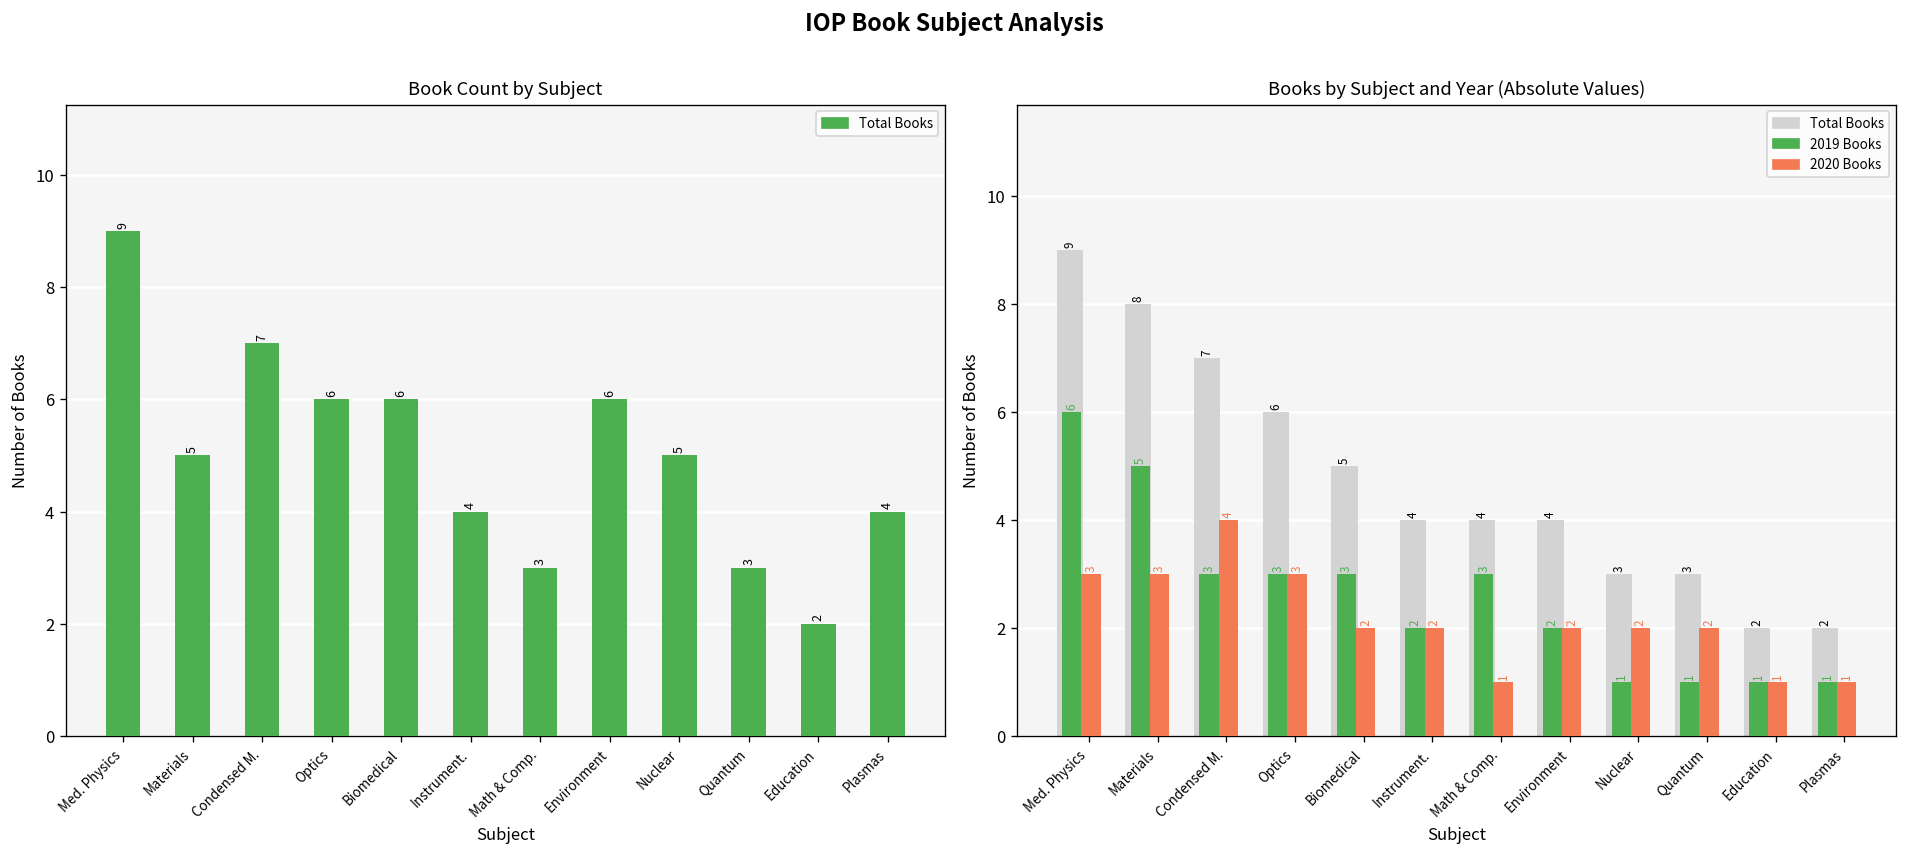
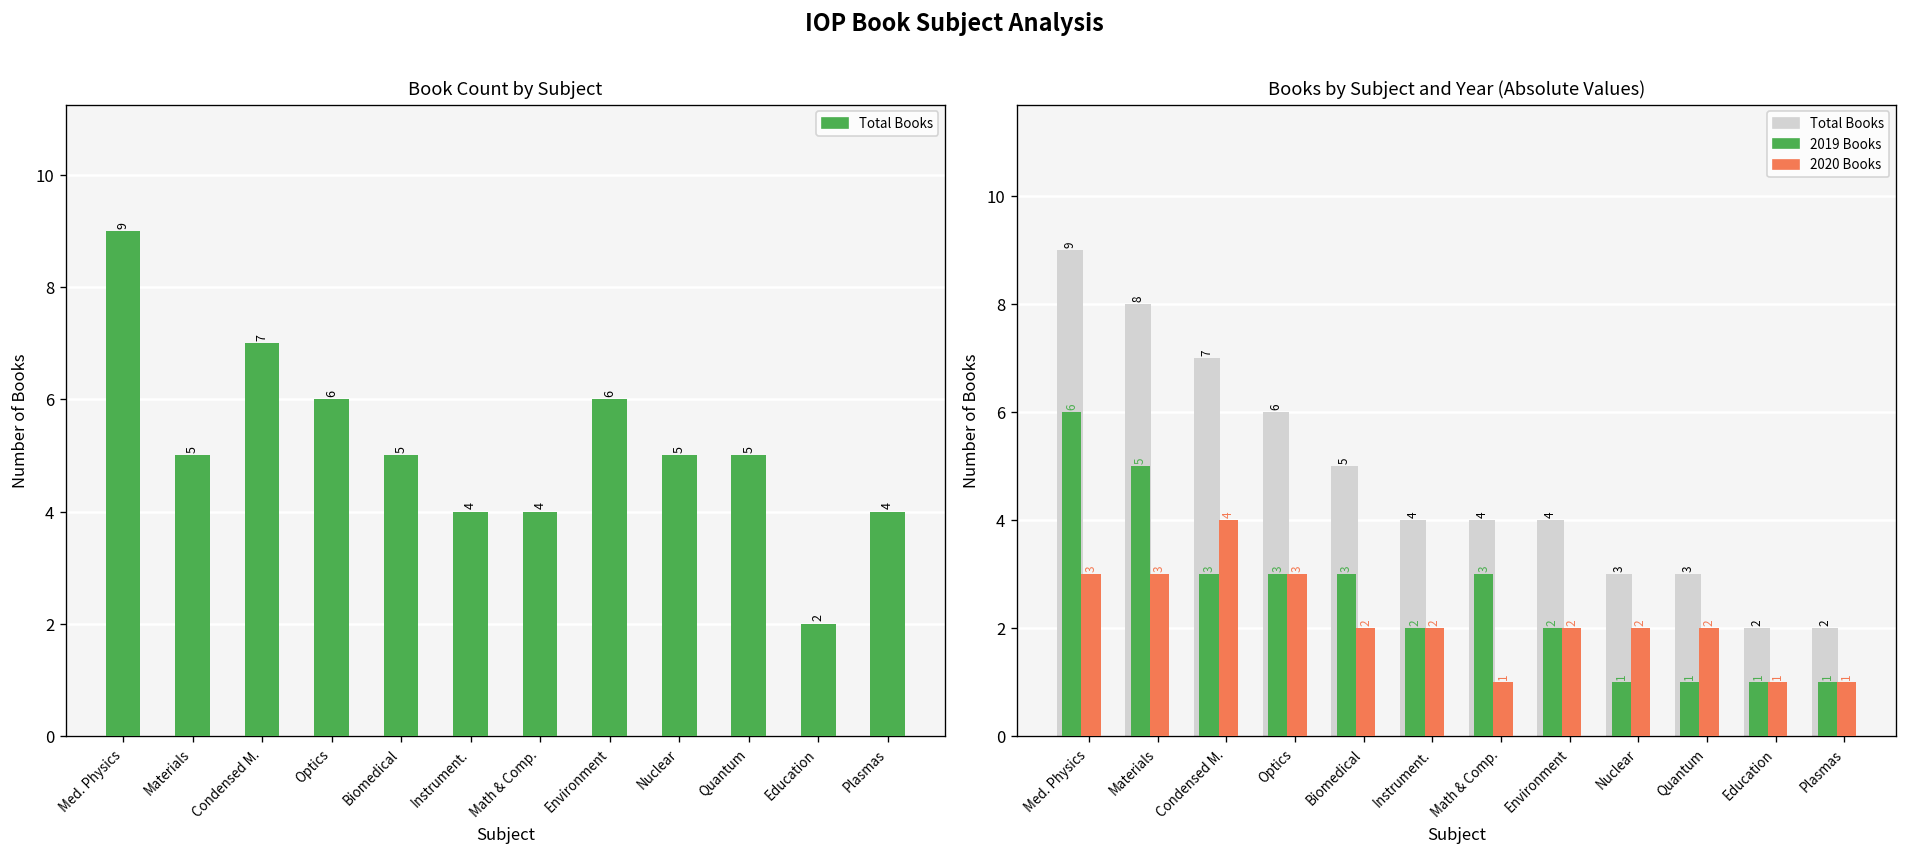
Book Count by Subject, Biomedical: 6 -> 5
Book Count by Subject, Math & Comp.: 3 -> 4
Book Count by Subject, Quantum: 3 -> 5
